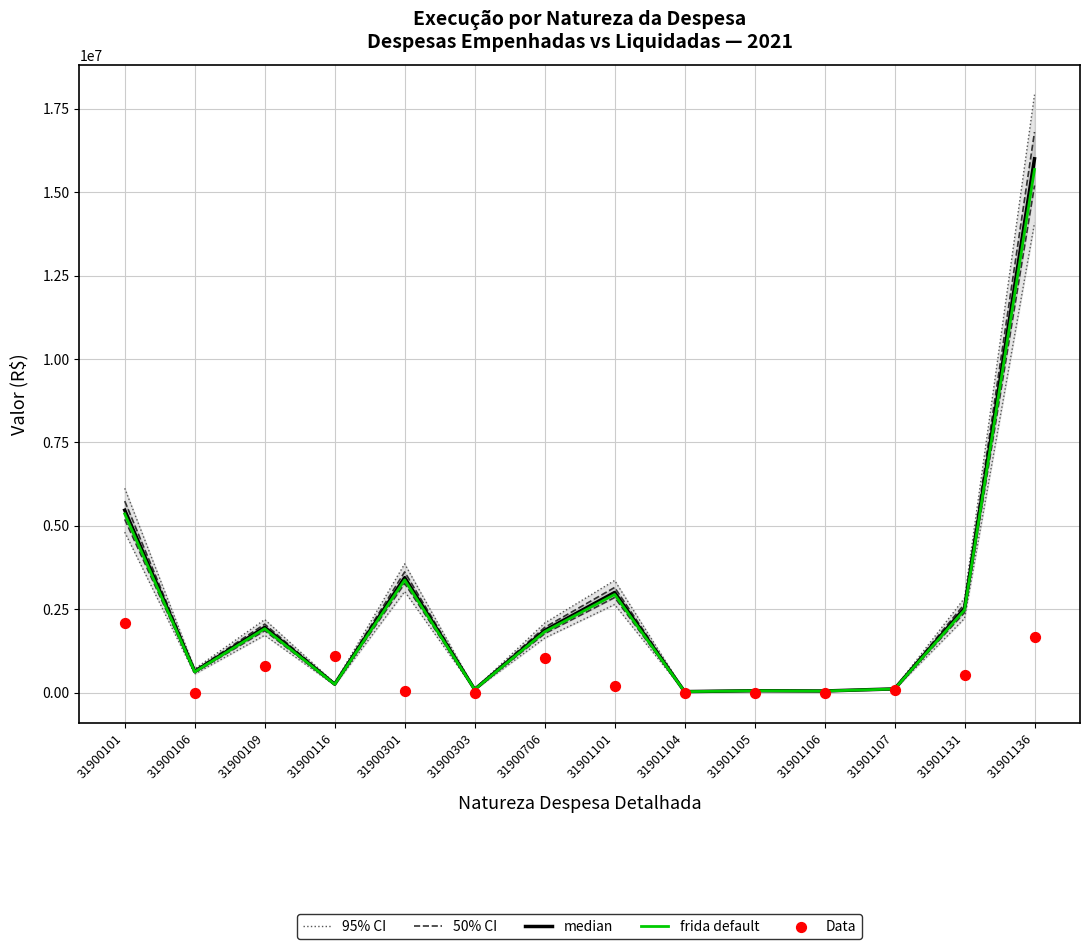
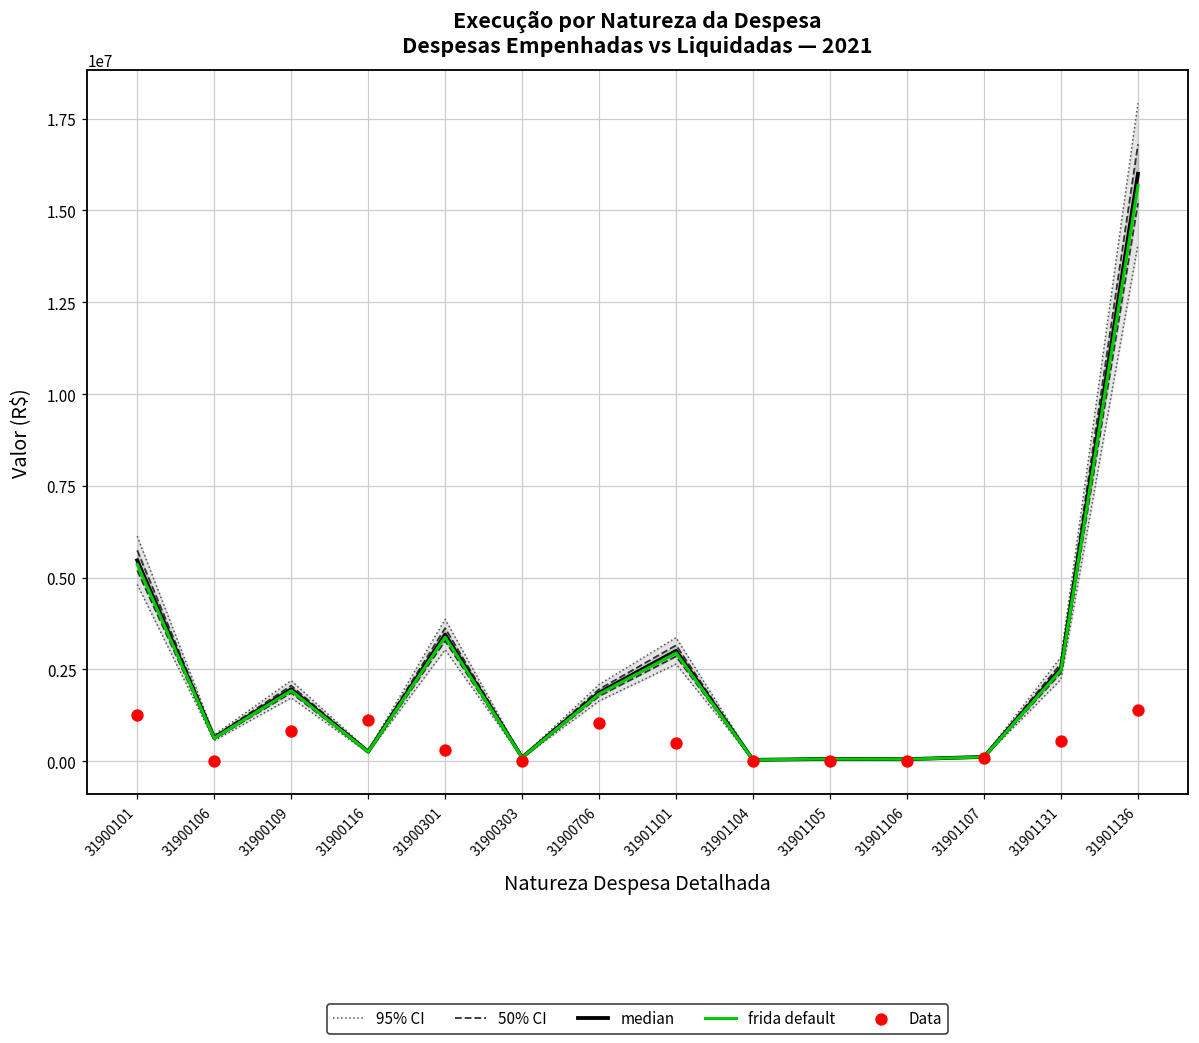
Data, 31900101: 2100000 -> 1300000
Data, 31900301: 0 -> 300000
Data, 31901101: 200000 -> 500000
Data, 31901136: 1700000 -> 1400000
